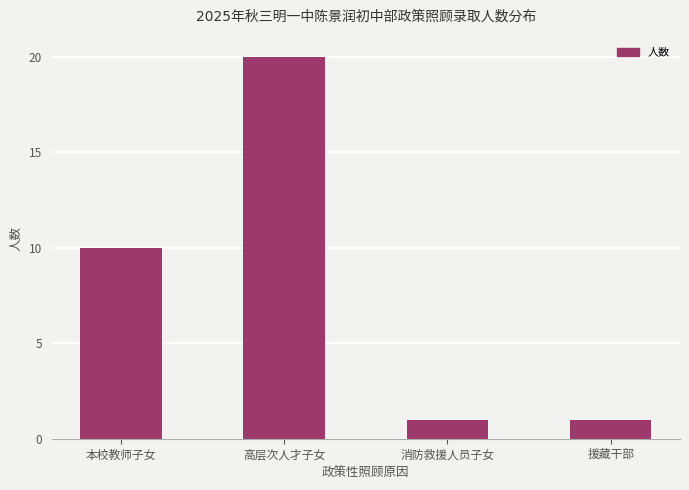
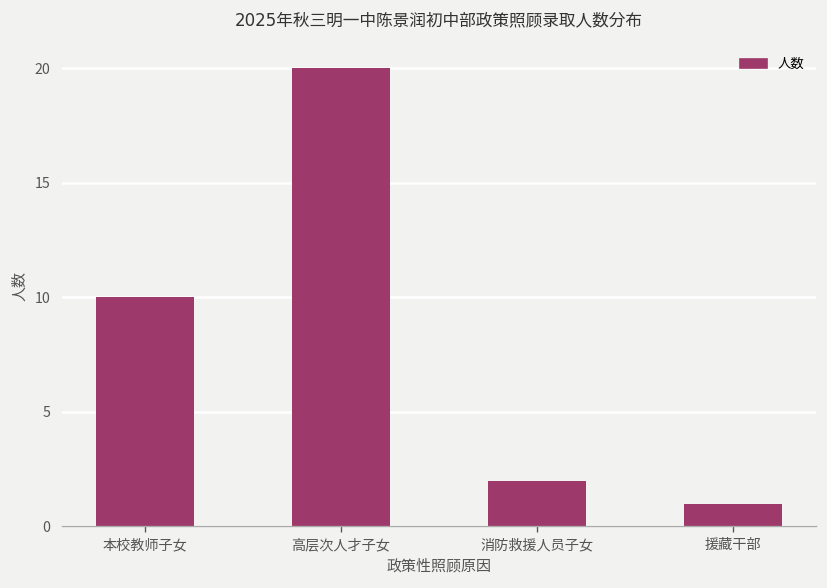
消防救援人员子女: 1 -> 2
